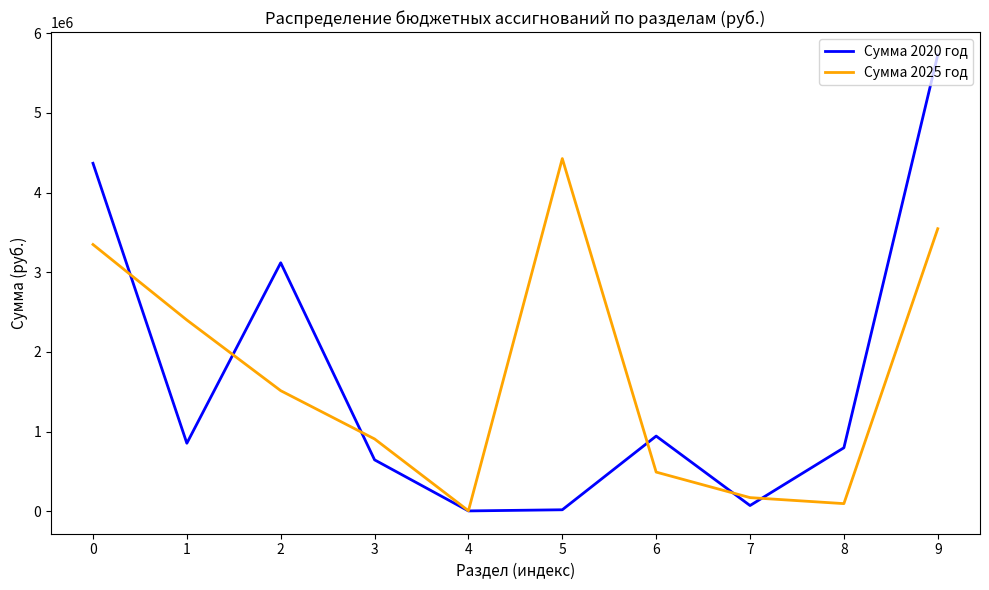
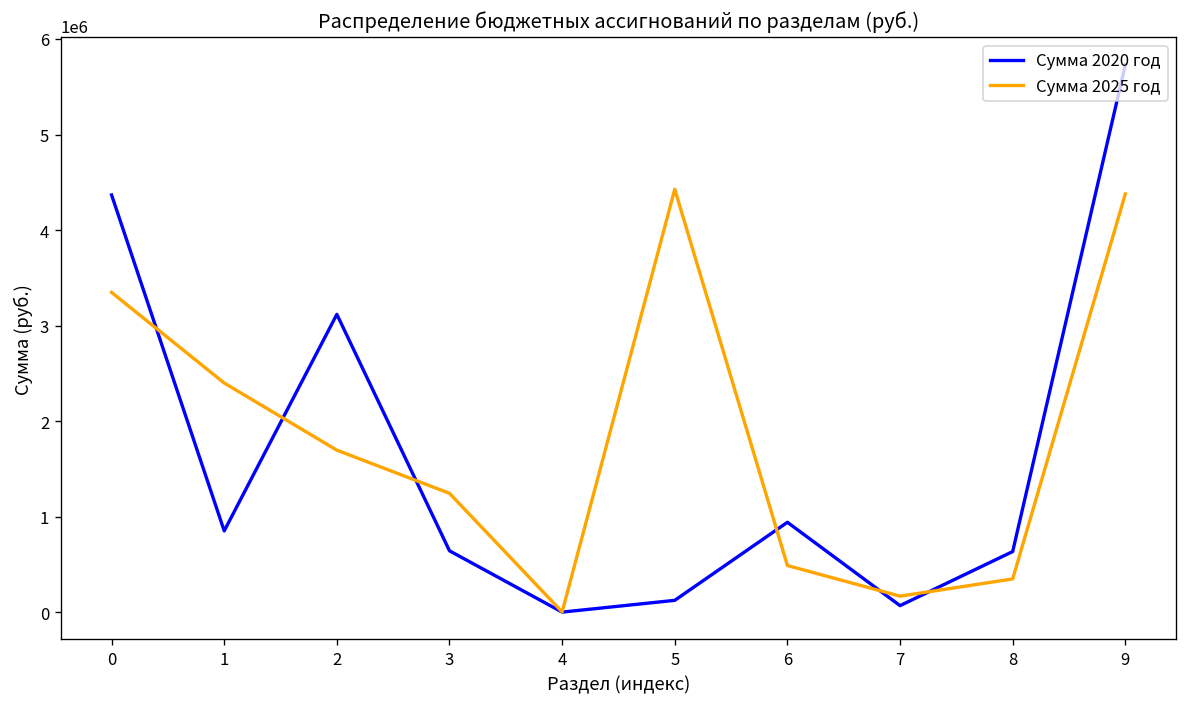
Сумма 2025 год, 2: 1500000 -> 1700000
Сумма 2025 год, 3: 900000 -> 1200000
Сумма 2020 год, 5: 0 -> 100000
Сумма 2020 год, 8: 800000 -> 600000
Сумма 2025 год, 8: 100000 -> 400000
Сумма 2025 год, 9: 3500000 -> 4400000
